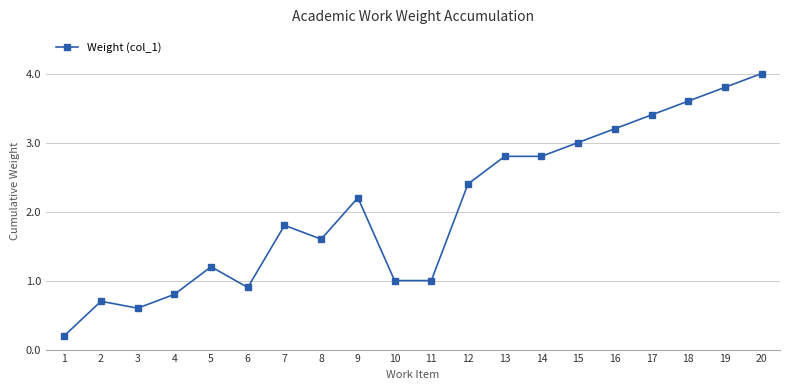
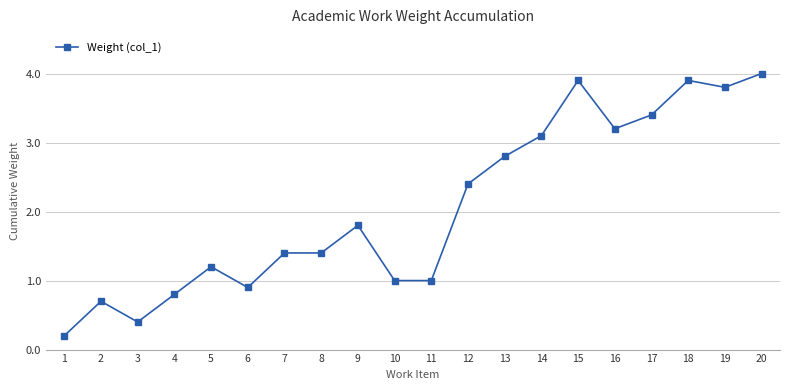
3: 0.6 -> 0.4
7: 1.8 -> 1.4
8: 1.6 -> 1.4
9: 2.2 -> 1.8
14: 2.8 -> 3.1
15: 3.0 -> 3.9
18: 3.6 -> 3.9
